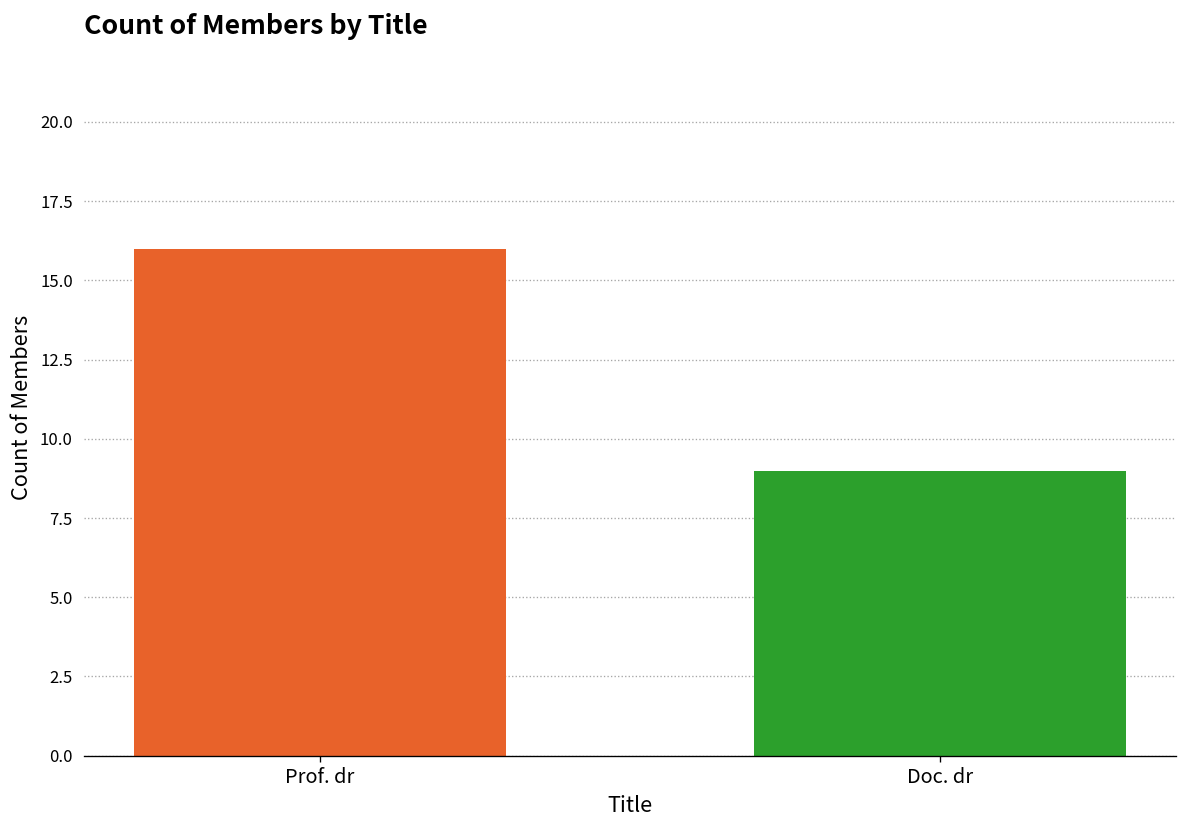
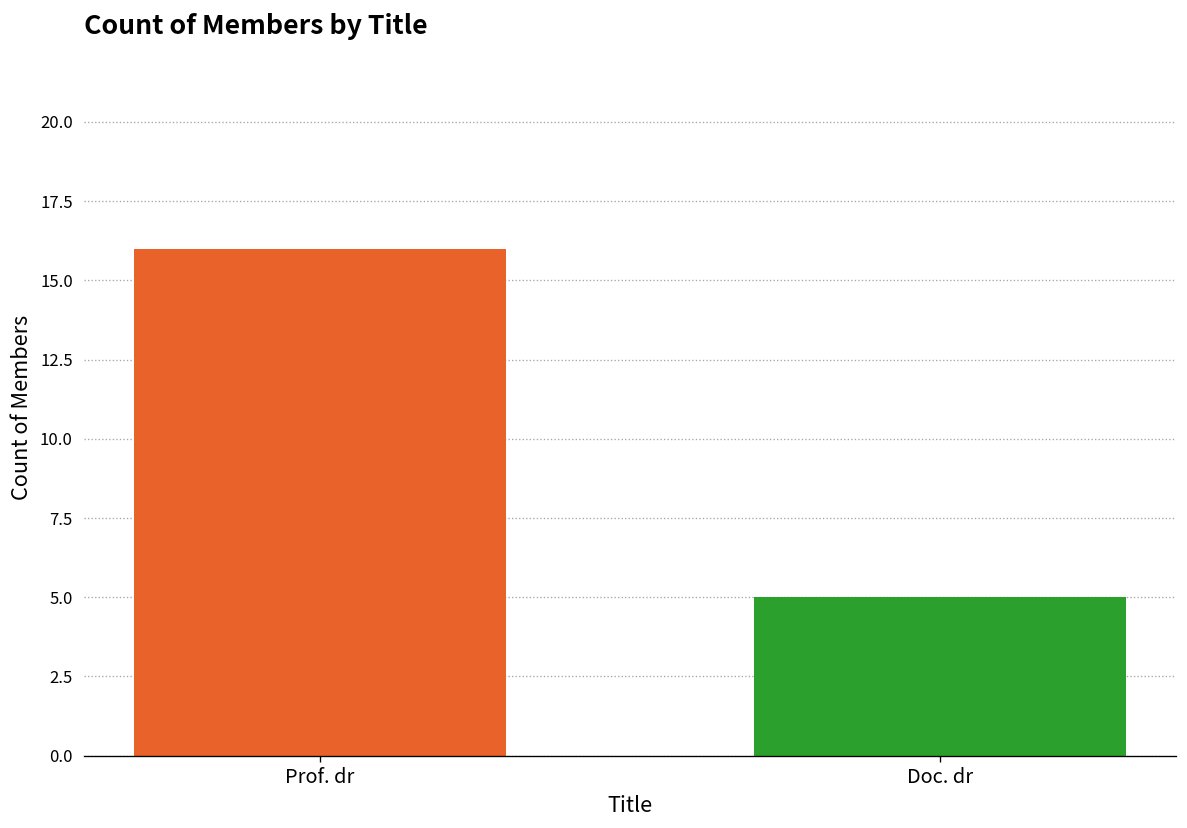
Doc. dr: 9 -> 5
